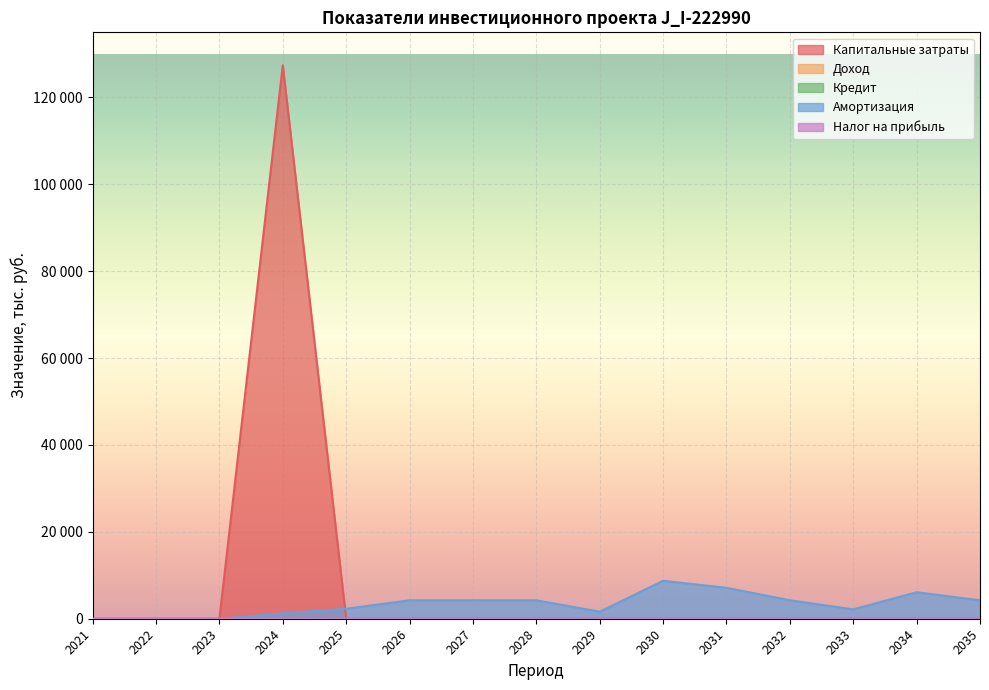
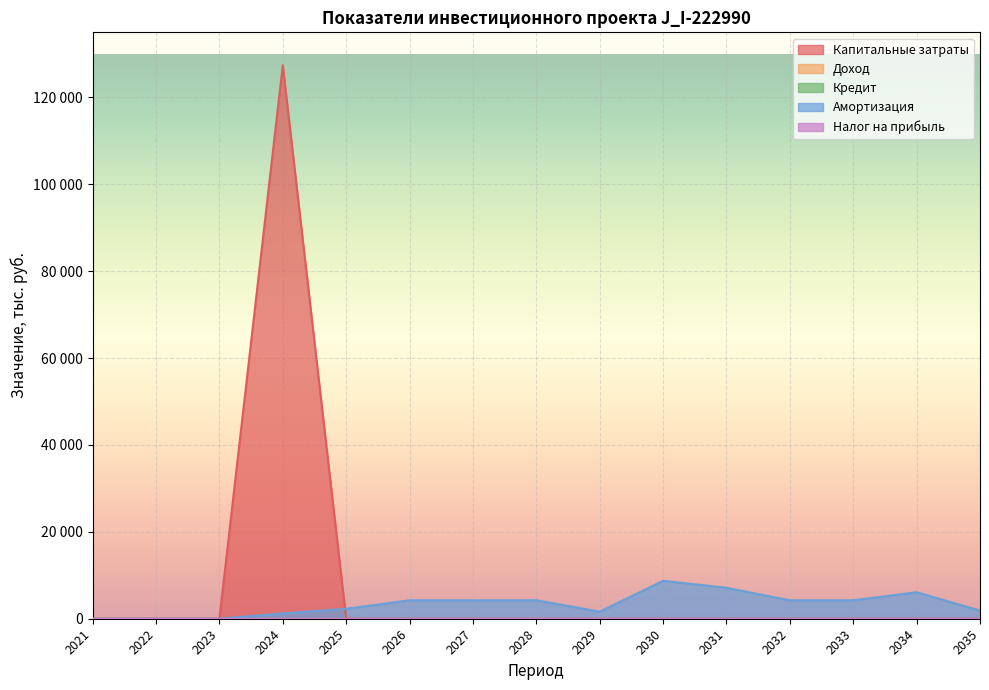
Амортизация, 2033: 2000 -> 4000
Амортизация, 2035: 4000 -> 2000
